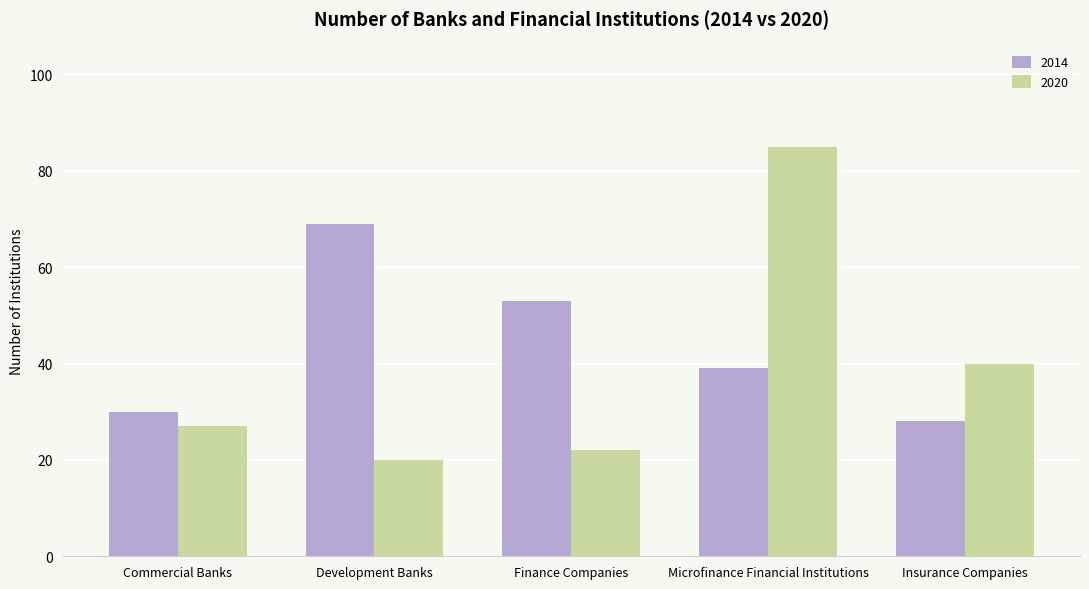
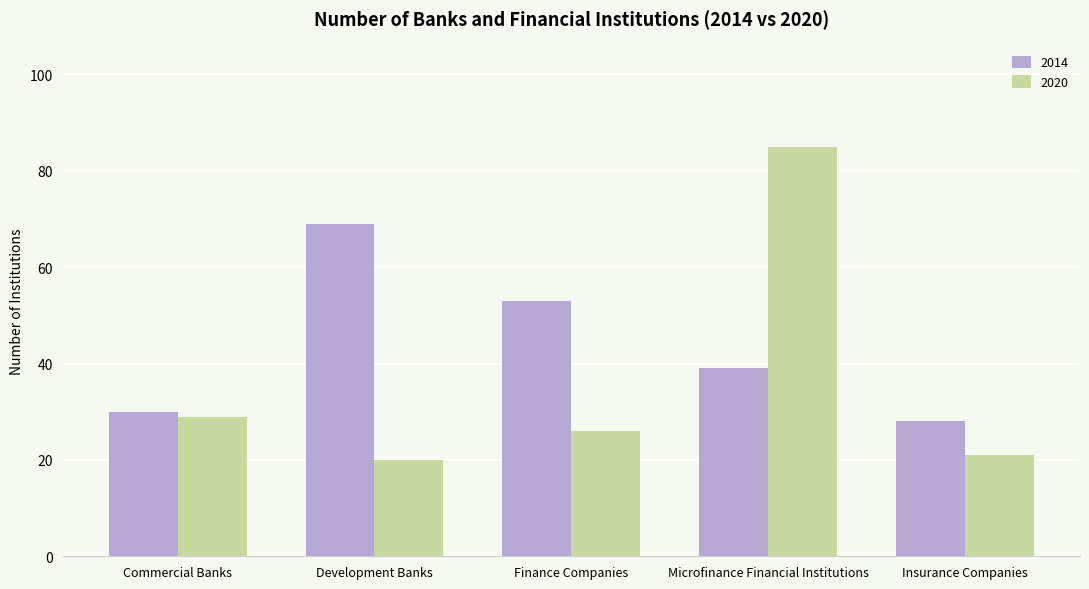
2020, Commercial Banks: 27 -> 29
2020, Finance Companies: 22 -> 26
2020, Insurance Companies: 40 -> 21
